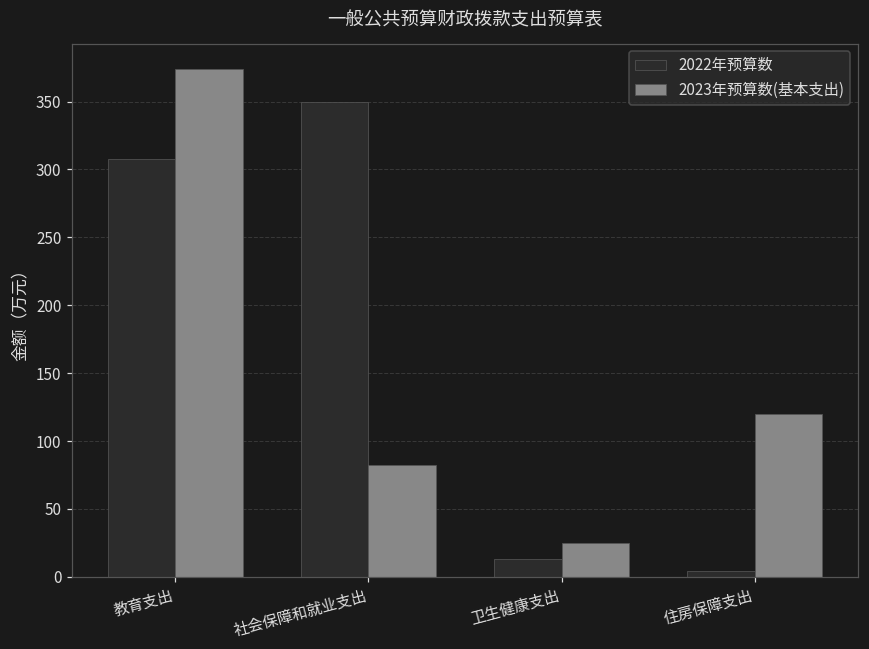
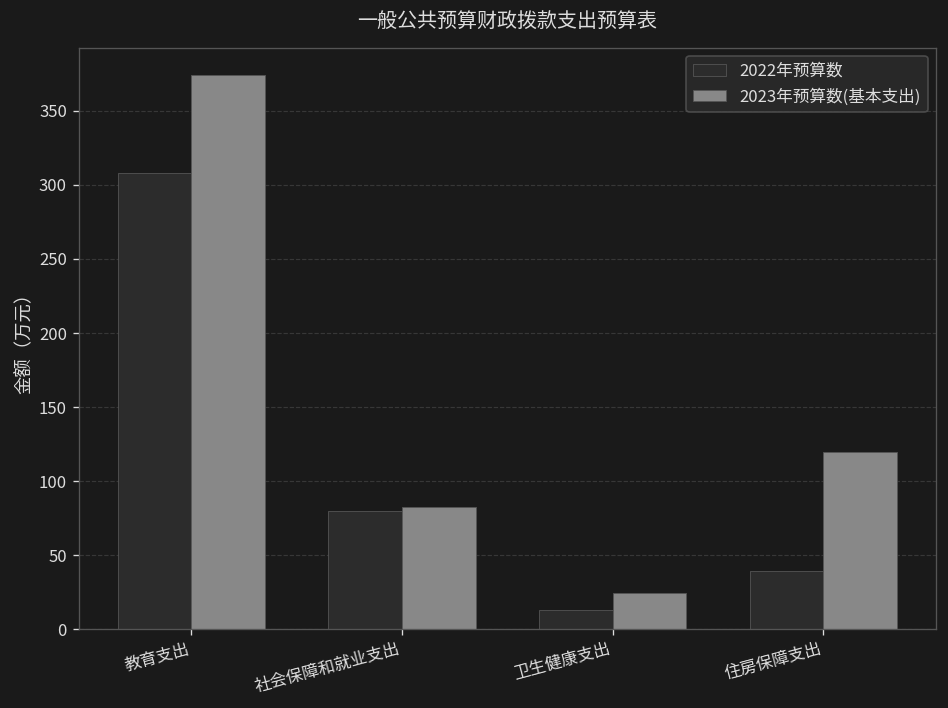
2022年预算数, 社会保障和就业支出: 350 -> 80
2022年预算数, 住房保障支出: 4 -> 40
